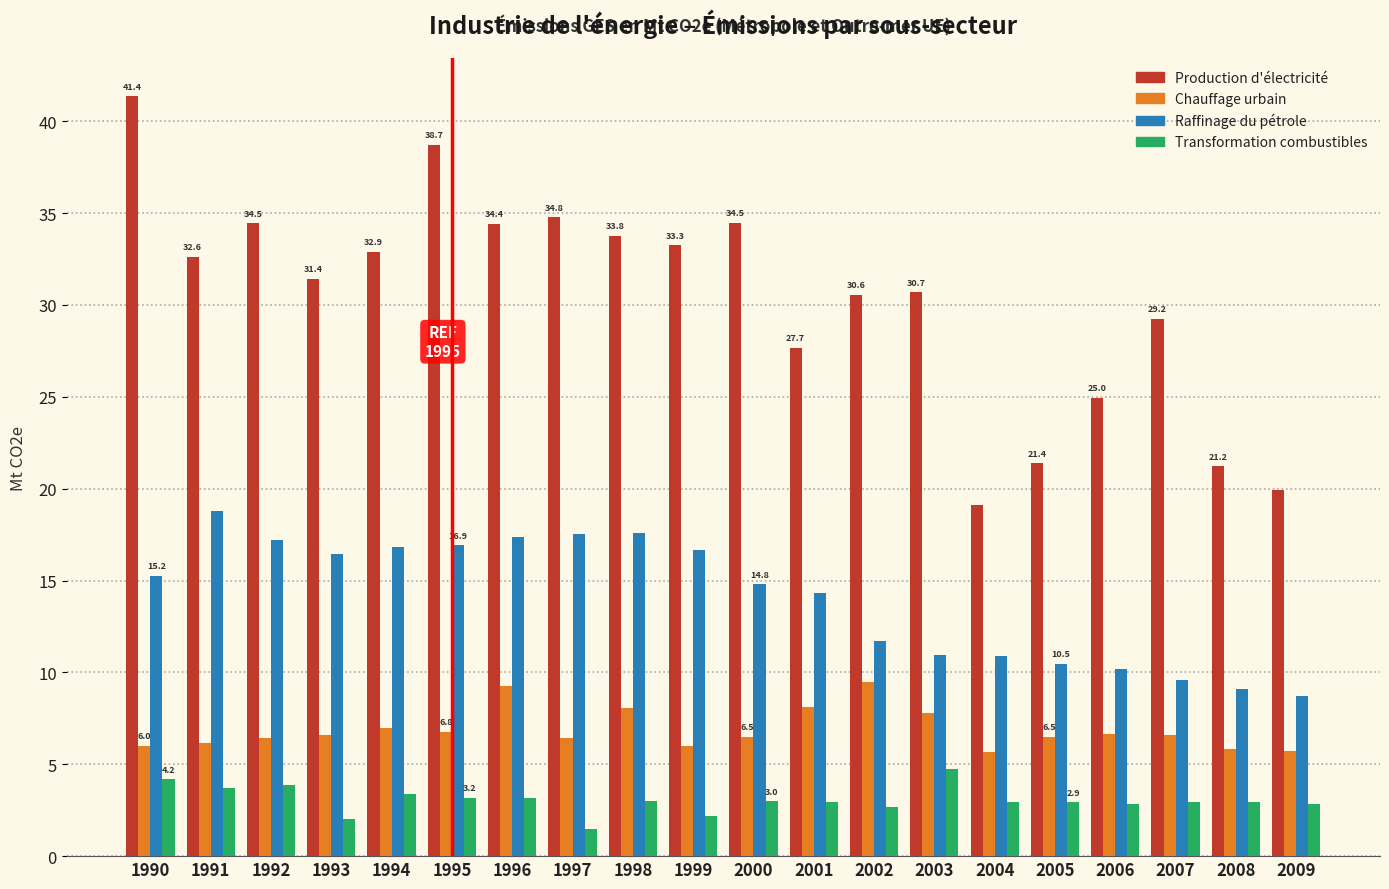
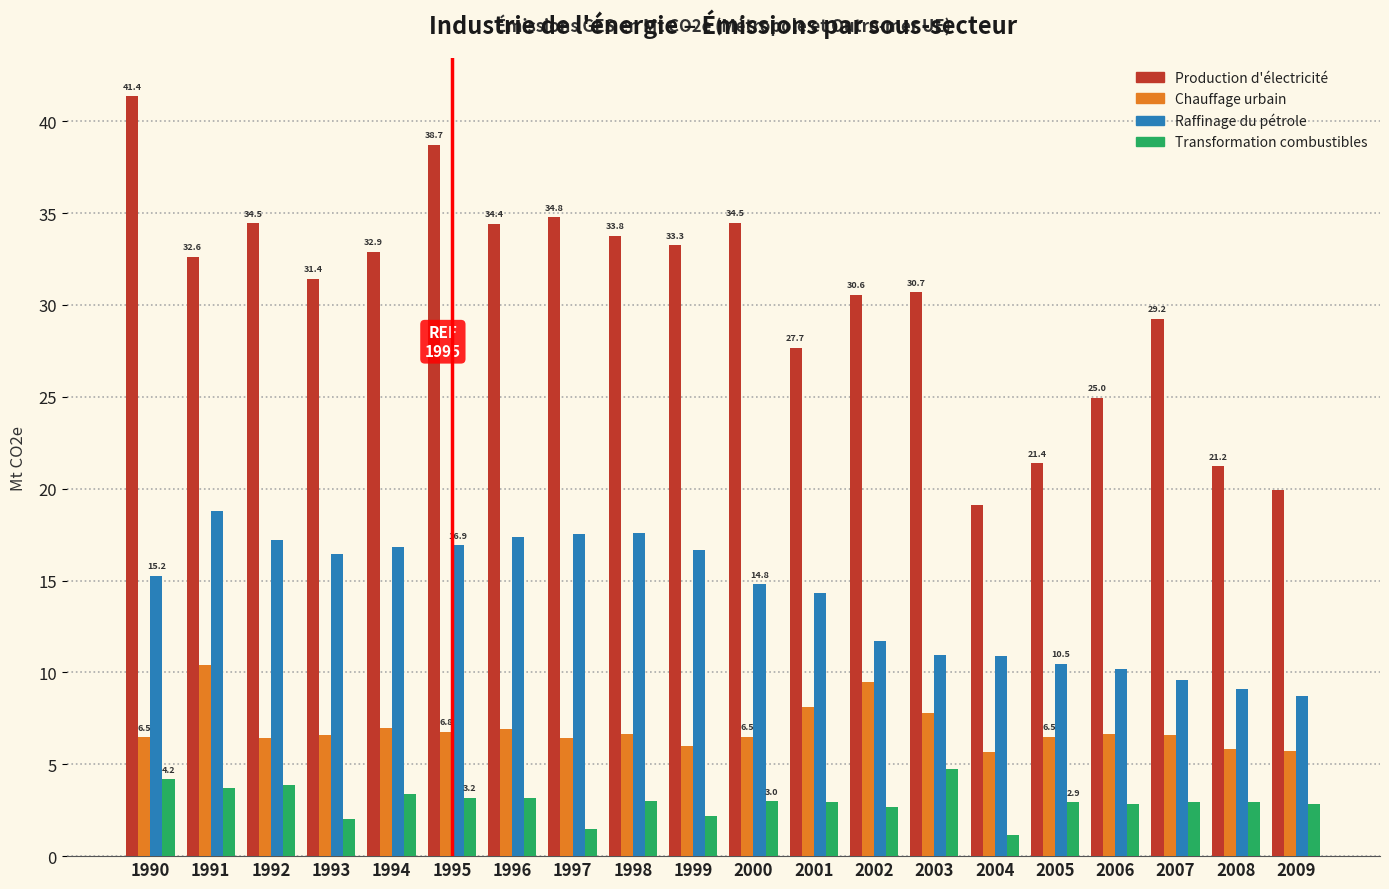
Chauffage urbain, 1990: 6.0 -> 6.5
Chauffage urbain, 1991: 6.2 -> 10.4
Chauffage urbain, 1996: 9.3 -> 6.9
Chauffage urbain, 1998: 8.1 -> 6.6
Transformation combustibles, 2004: 3.0 -> 1.1
